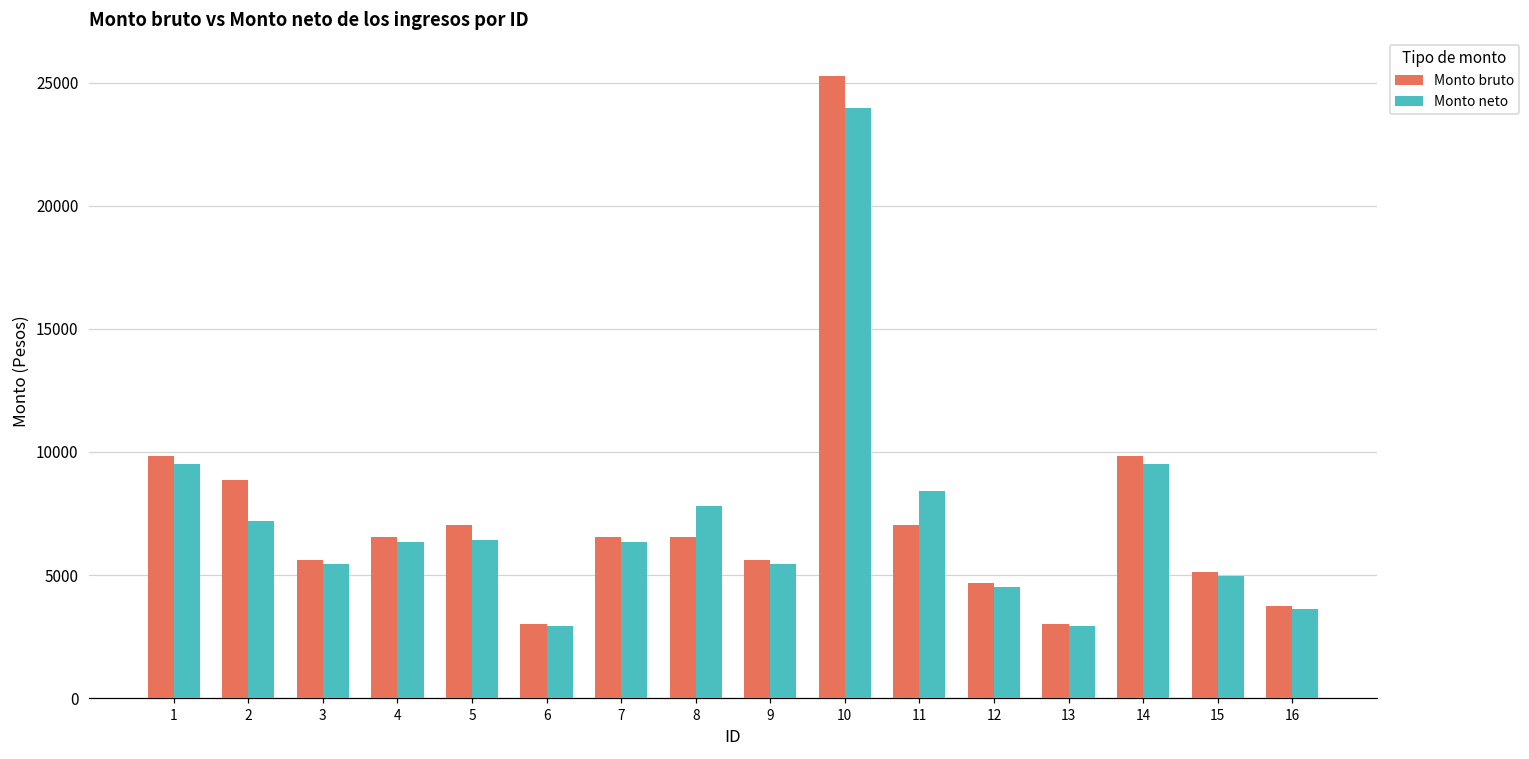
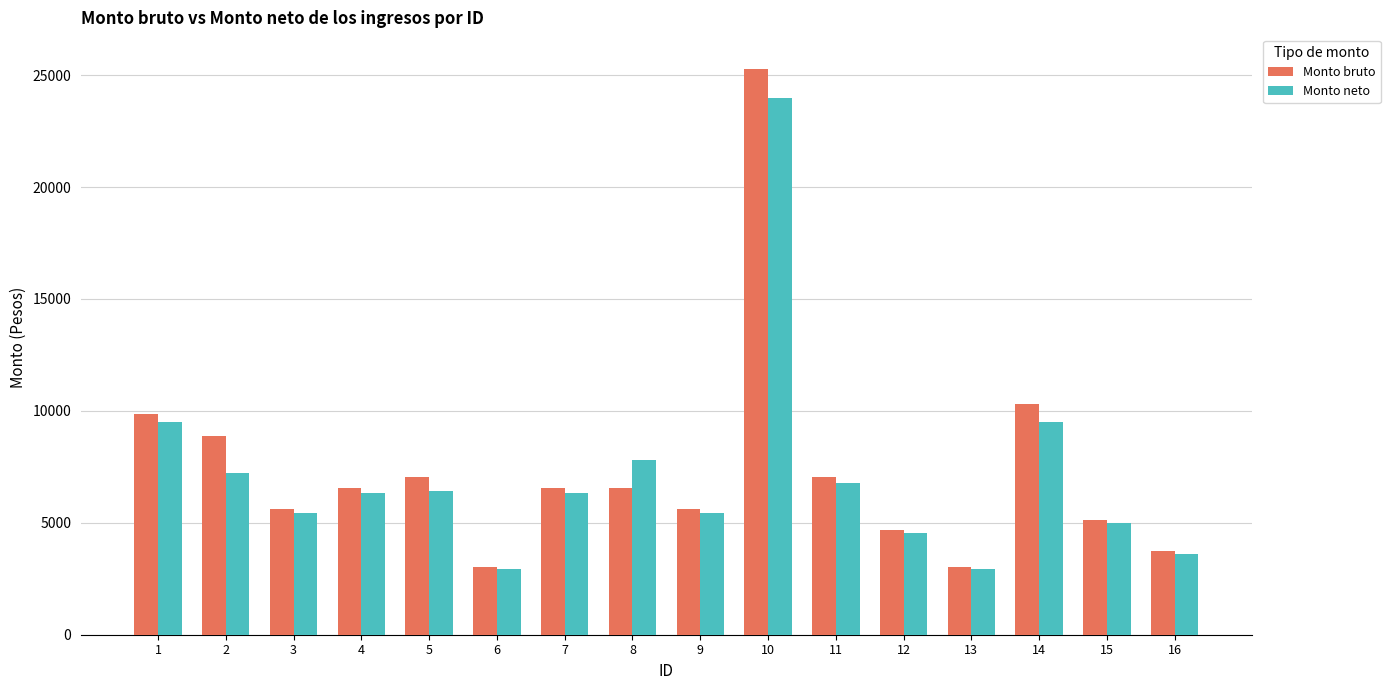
Monto neto, 11: 8400 -> 6800
Monto bruto, 14: 9800 -> 10300
